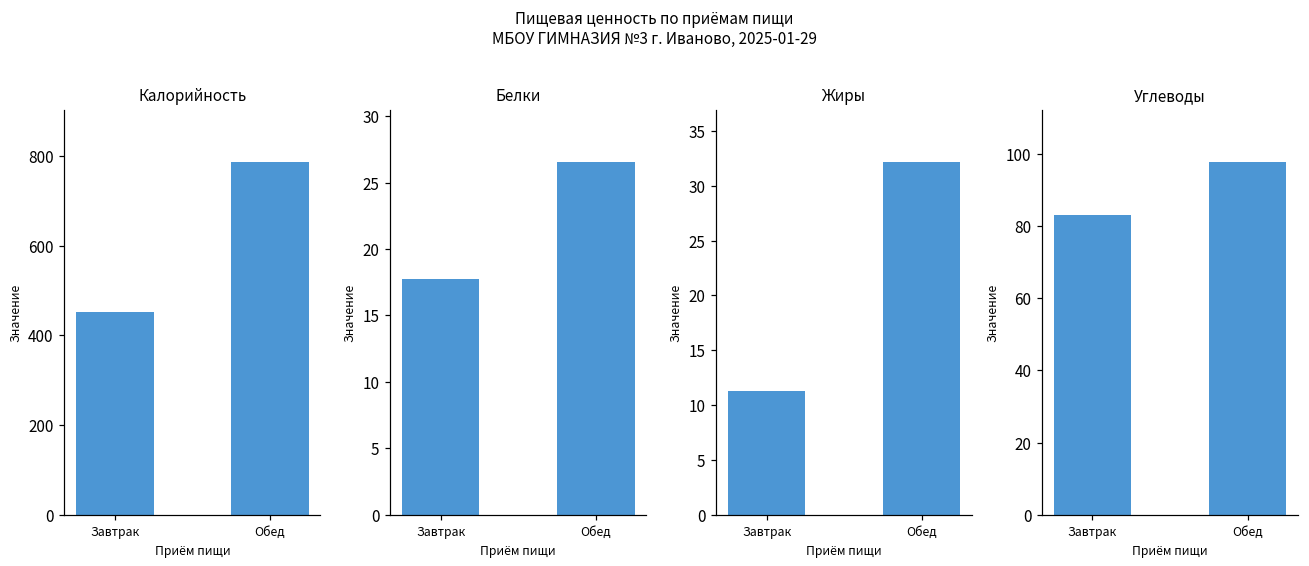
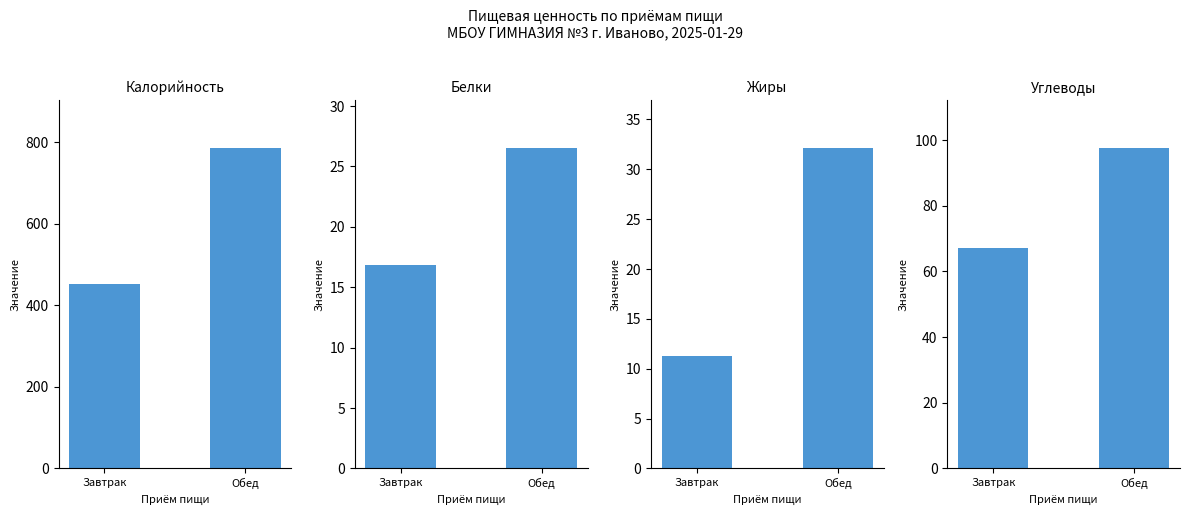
Белки, Завтрак: 17.7 -> 16.8
Углеводы, Завтрак: 83 -> 67
